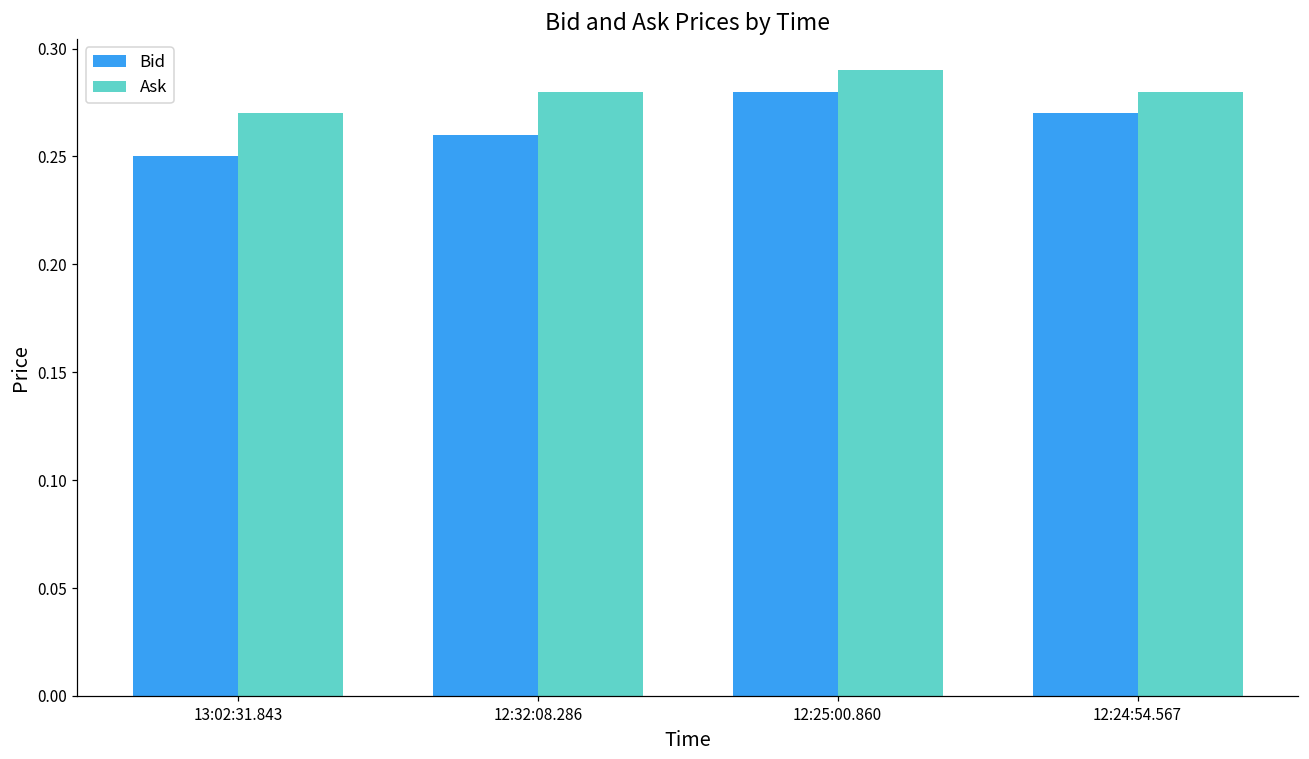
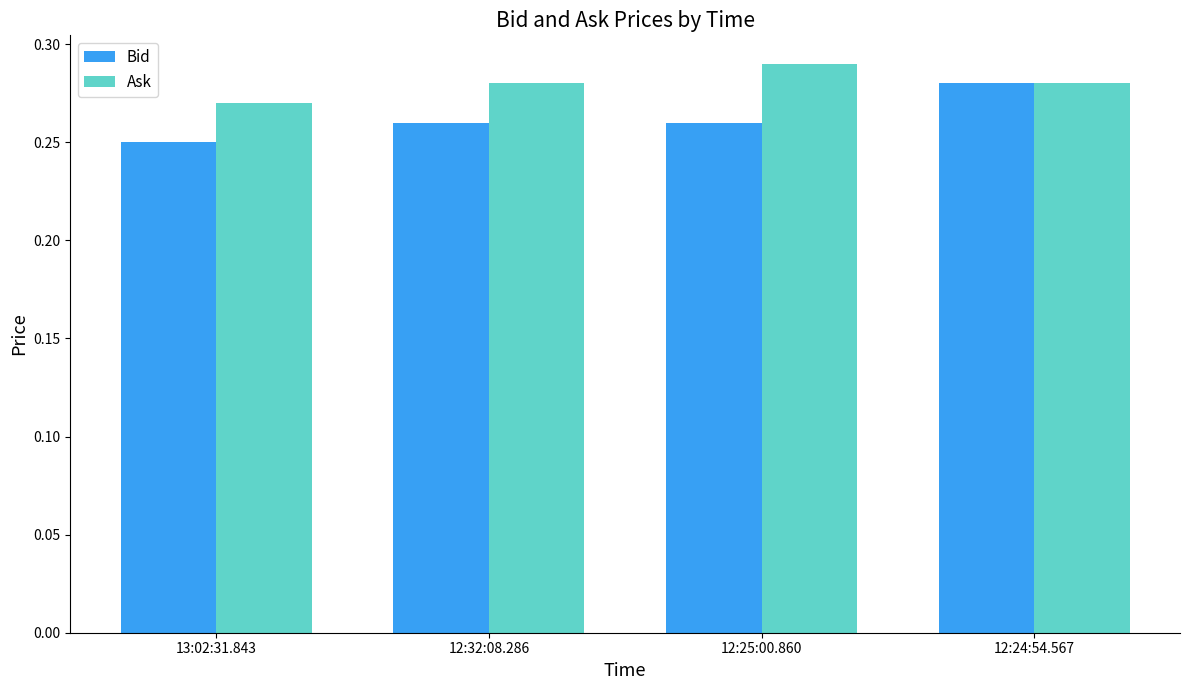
Bid, 12:25:00.860: 0.28 -> 0.26
Bid, 12:24:54.567: 0.27 -> 0.28
